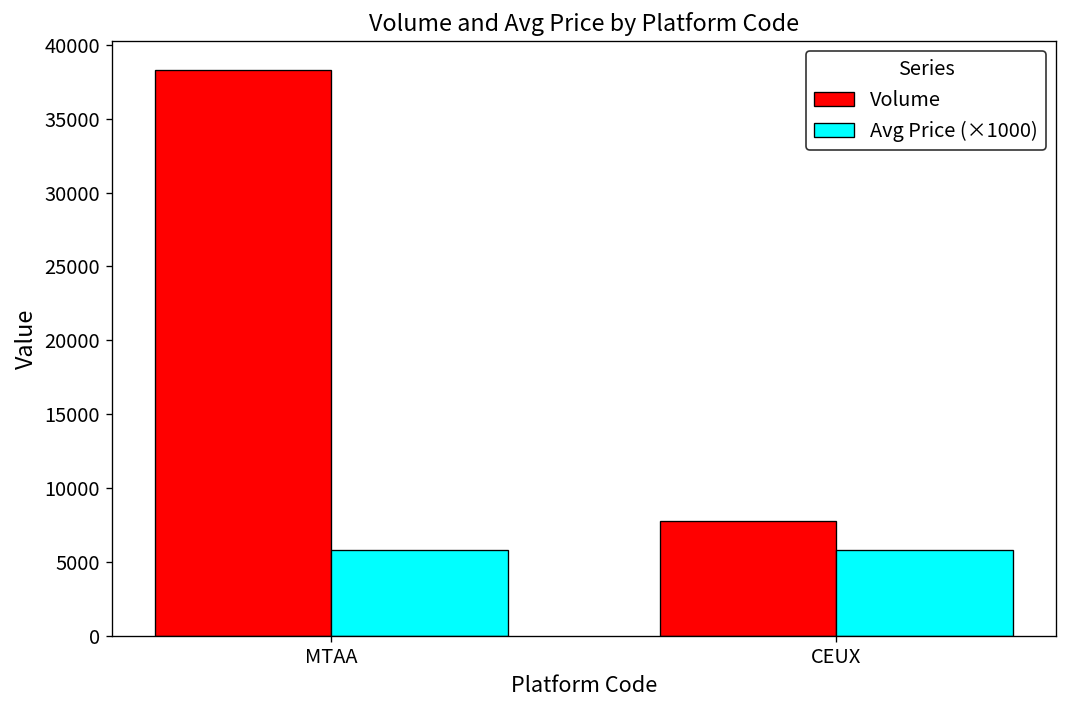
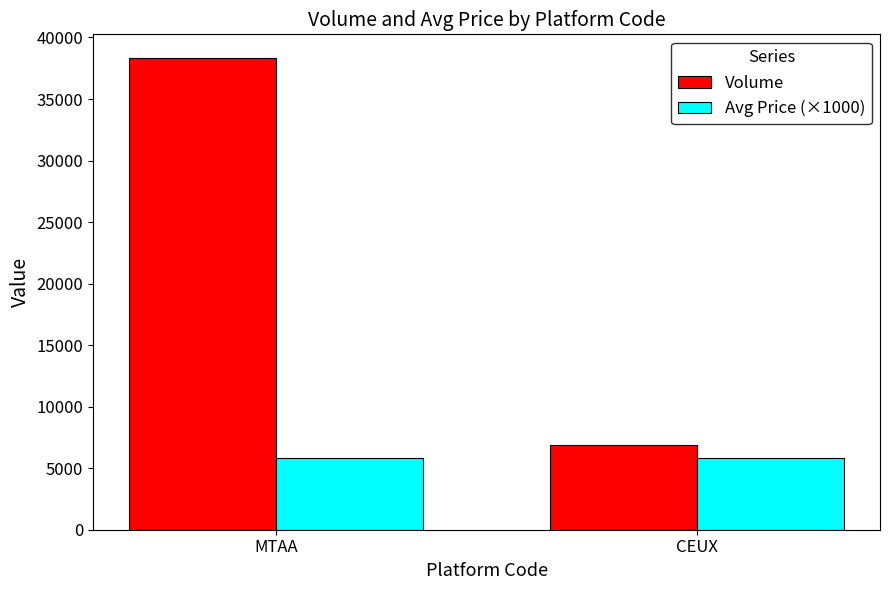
Volume, CEUX: 7800 -> 6900
